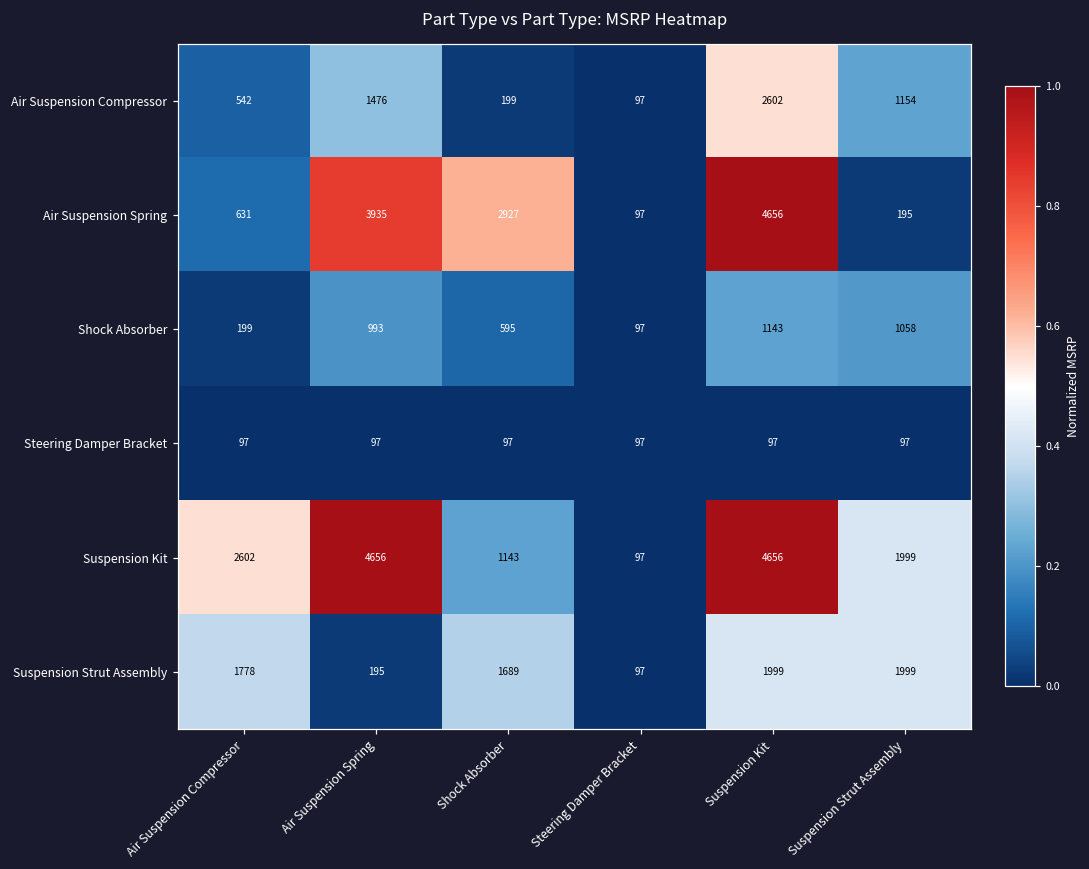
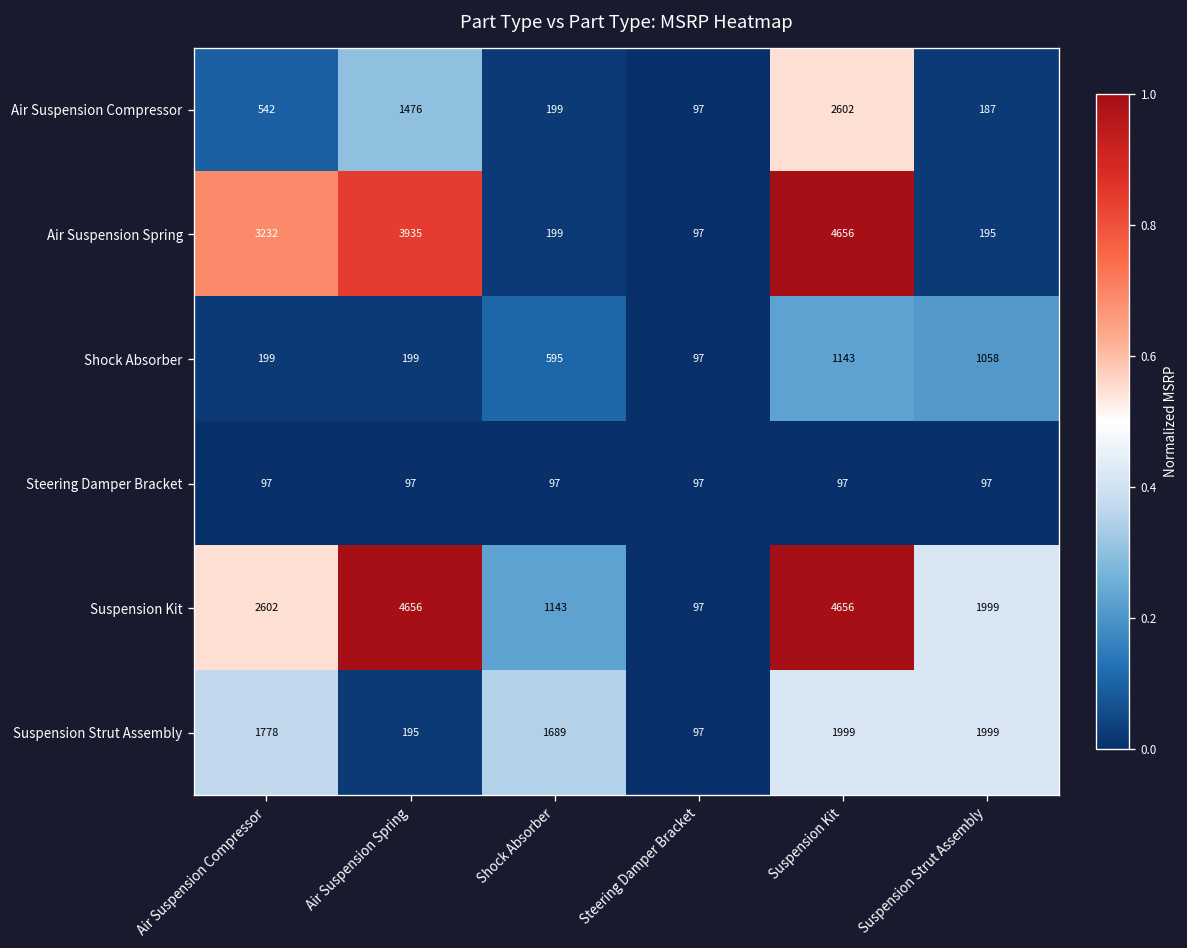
Air Suspension Compressor, Suspension Strut Assembly: 1154 -> 187
Air Suspension Spring, Air Suspension Compressor: 631 -> 3232
Air Suspension Spring, Shock Absorber: 2927 -> 199
Shock Absorber, Air Suspension Spring: 993 -> 199
